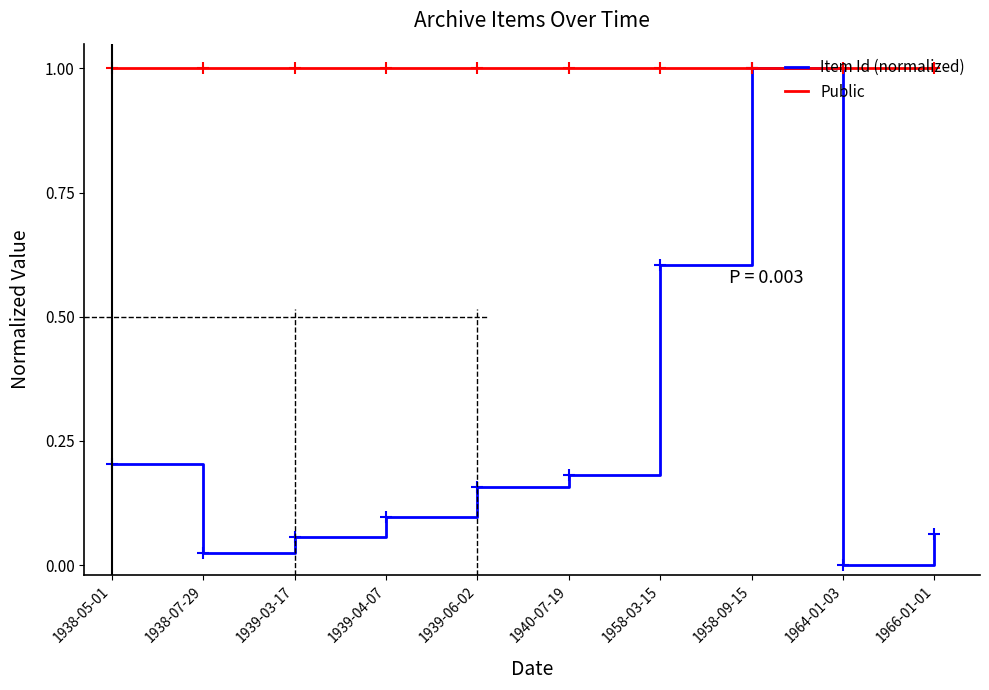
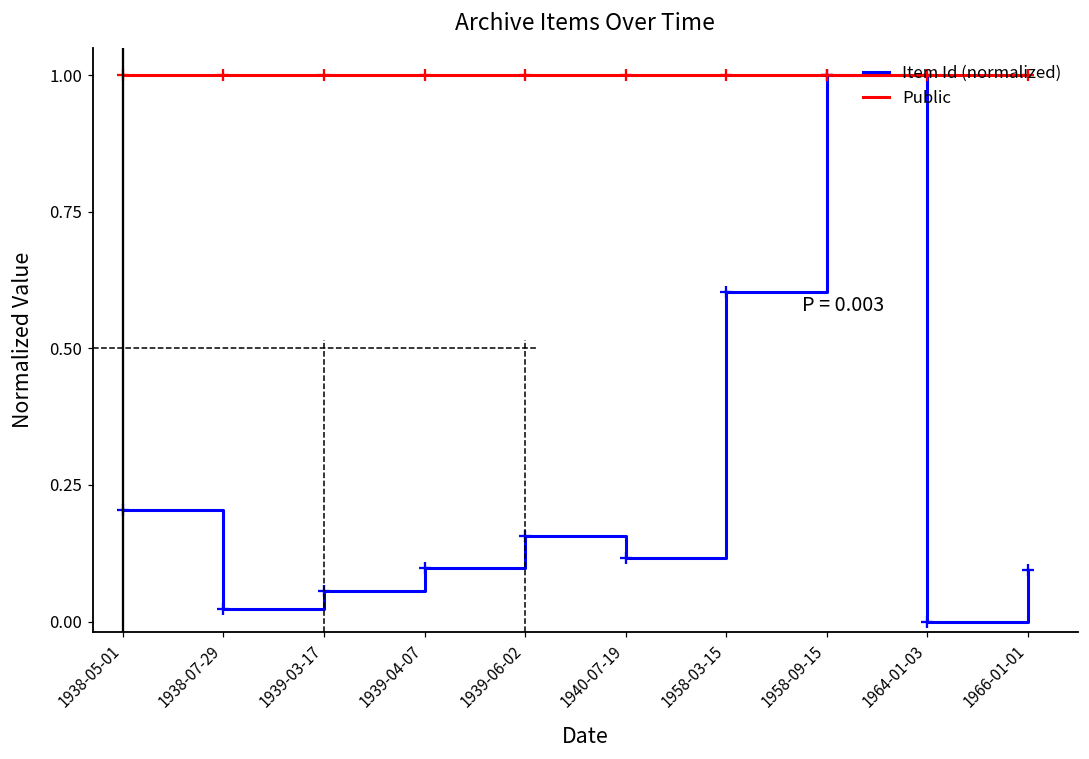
Item Id (normalized), 1940-07-19: 0.18 -> 0.12
Item Id (normalized), 1966-01-01: 0.06 -> 0.09
